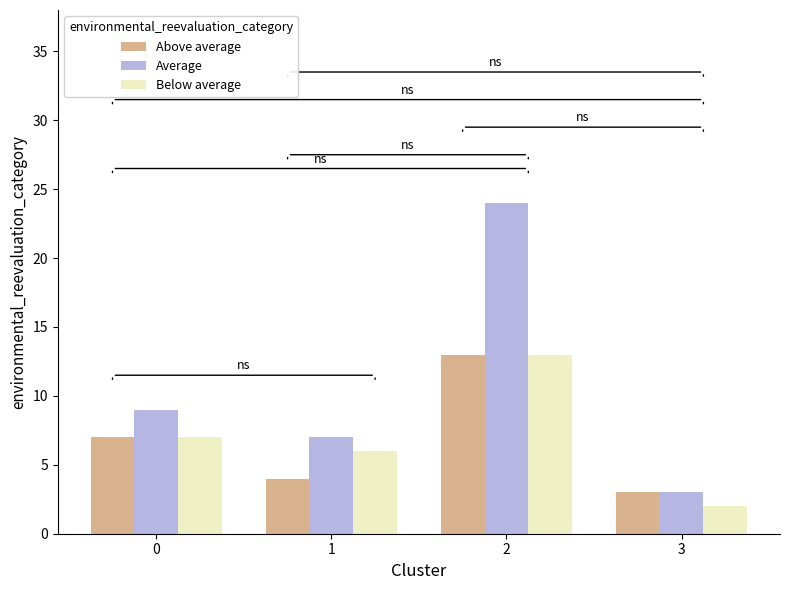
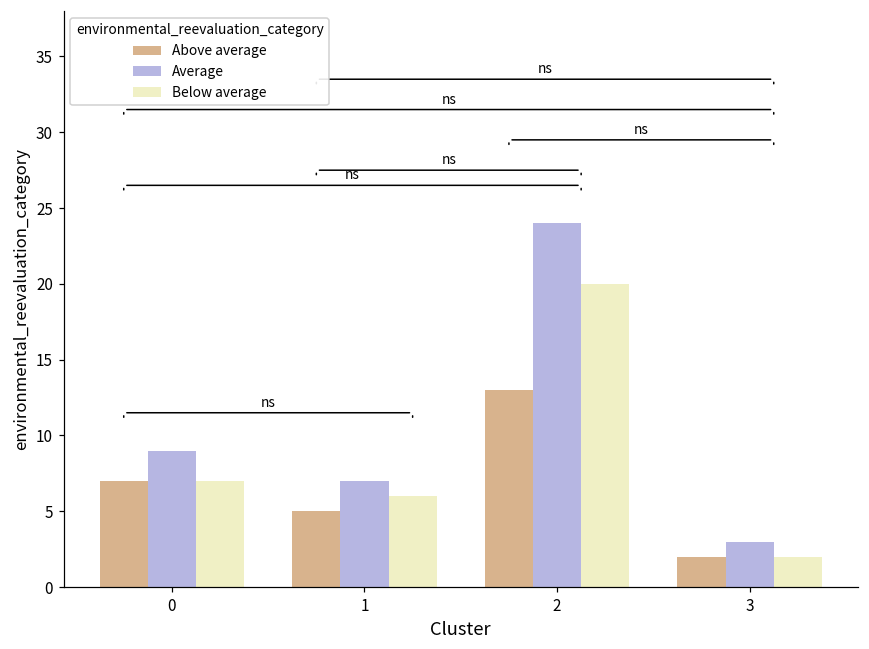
Above average, 1: 4 -> 5
Below average, 2: 13 -> 20
Above average, 3: 3 -> 2
